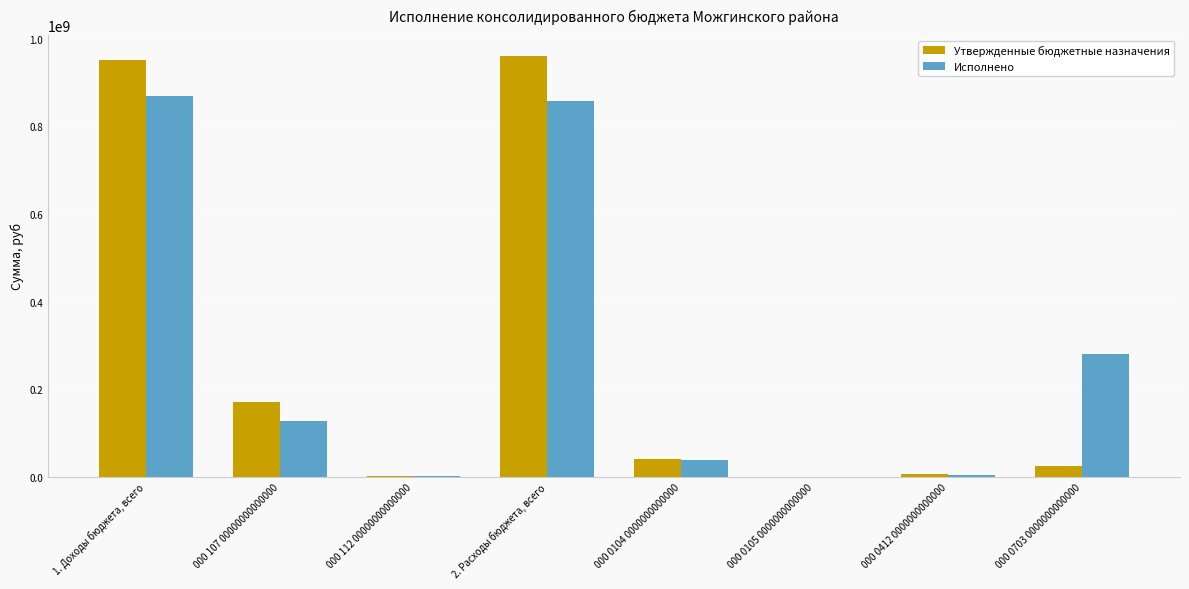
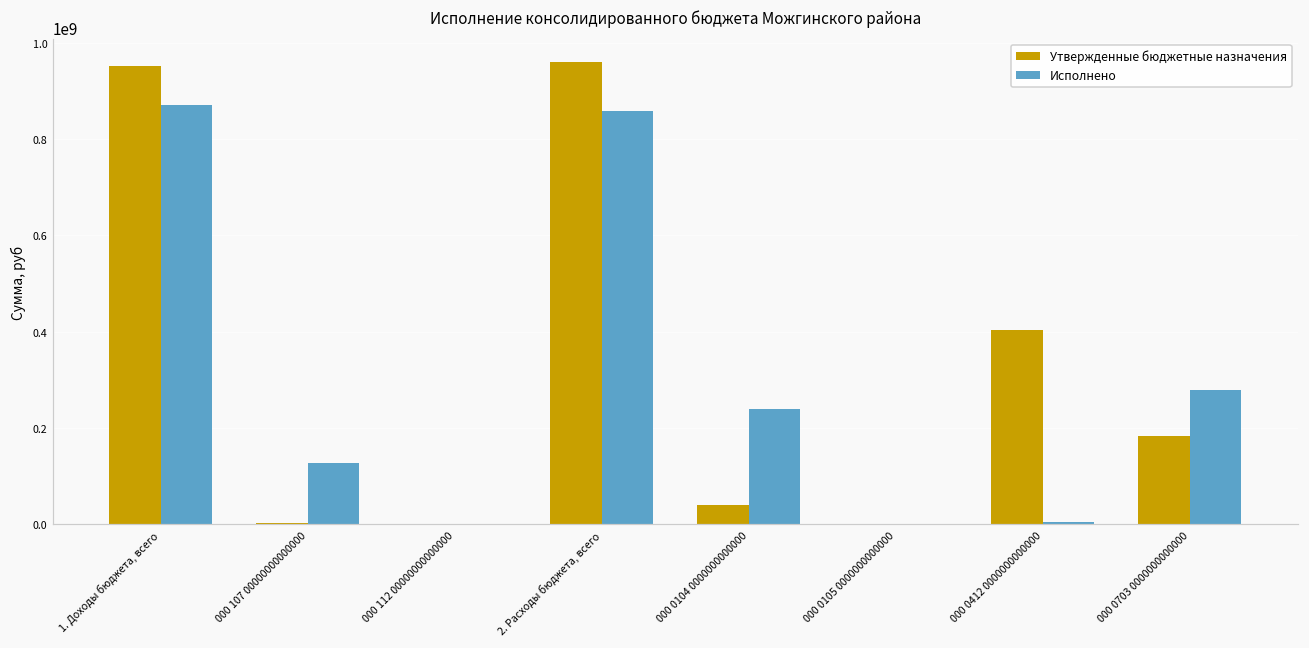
Утвержденные бюджетные назначения, 000 107 00000000000000: 170000000 -> 0
Исполнено, 000 0104 0000000000000: 40000000 -> 240000000
Утвержденные бюджетные назначения, 000 0412 0000000000000: 10000000 -> 400000000
Утвержденные бюджетные назначения, 000 0703 0000000000000: 20000000 -> 180000000
